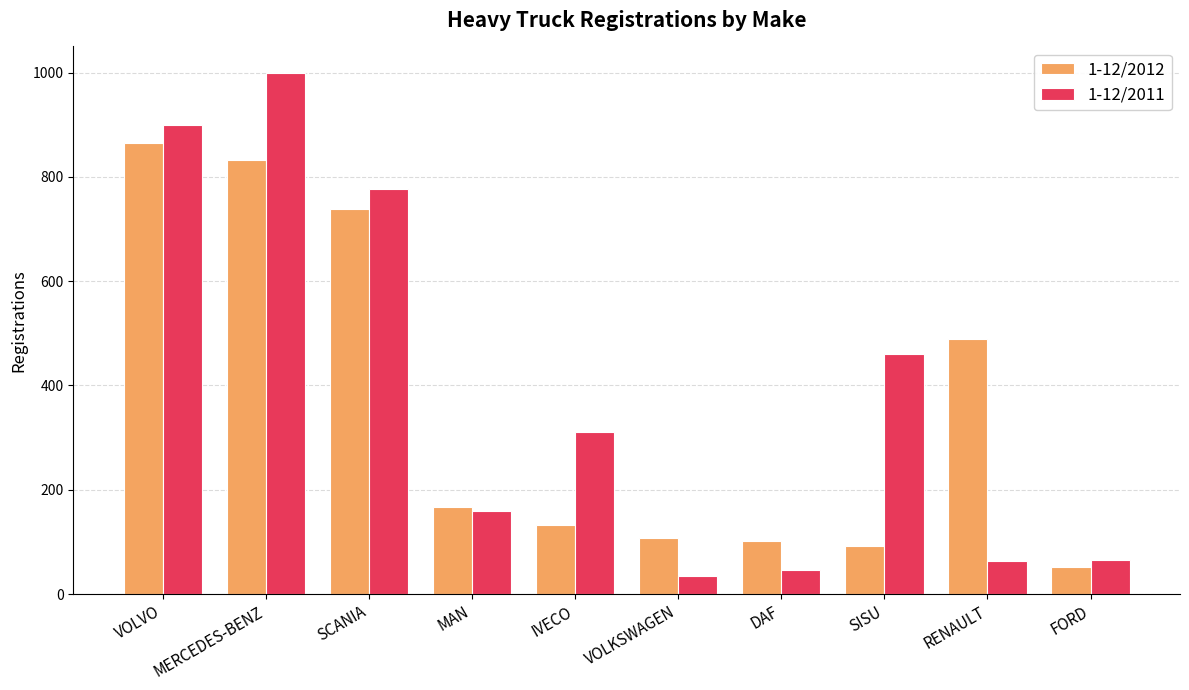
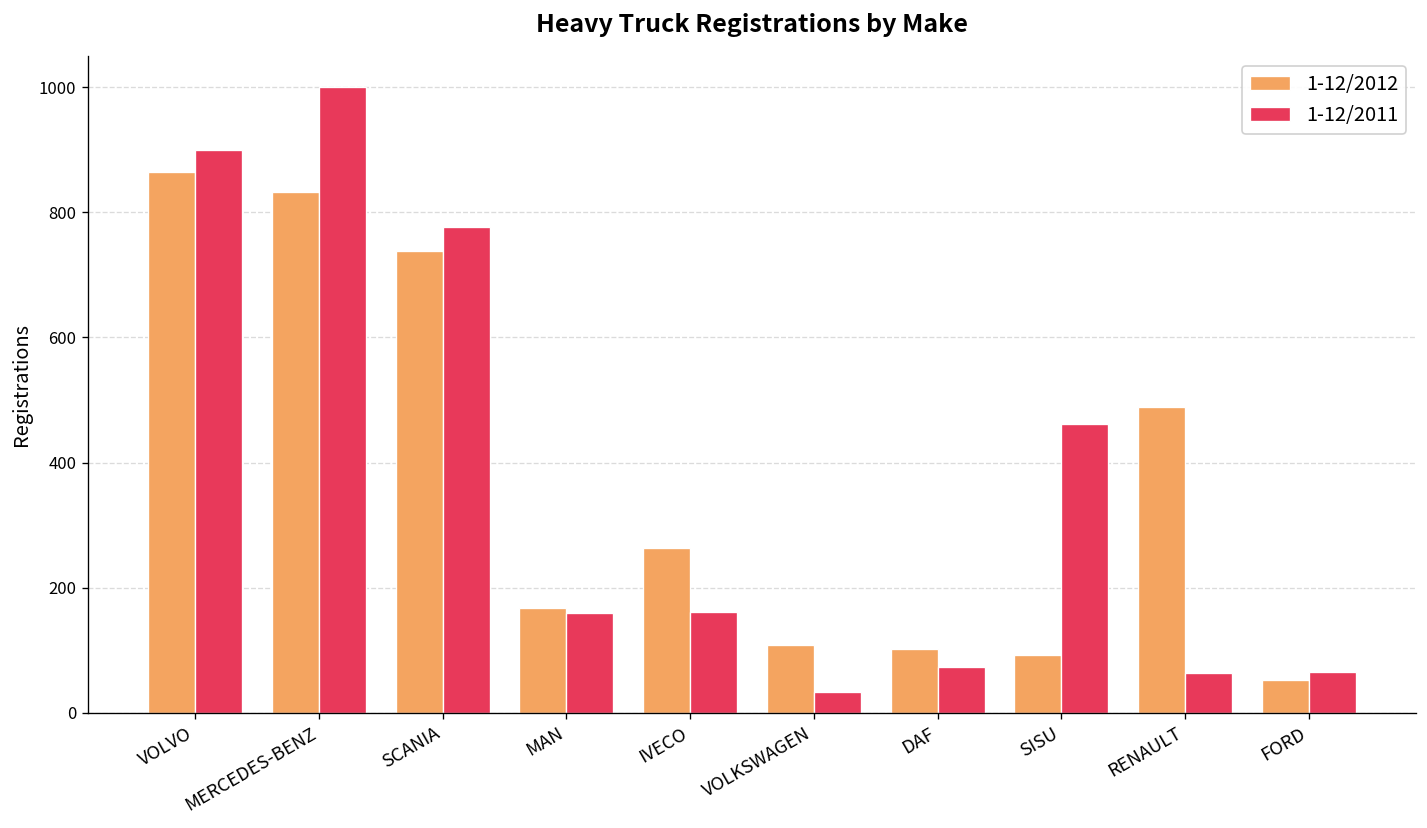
1-12/2012, IVECO: 130 -> 260
1-12/2011, IVECO: 310 -> 160
1-12/2011, DAF: 50 -> 70
